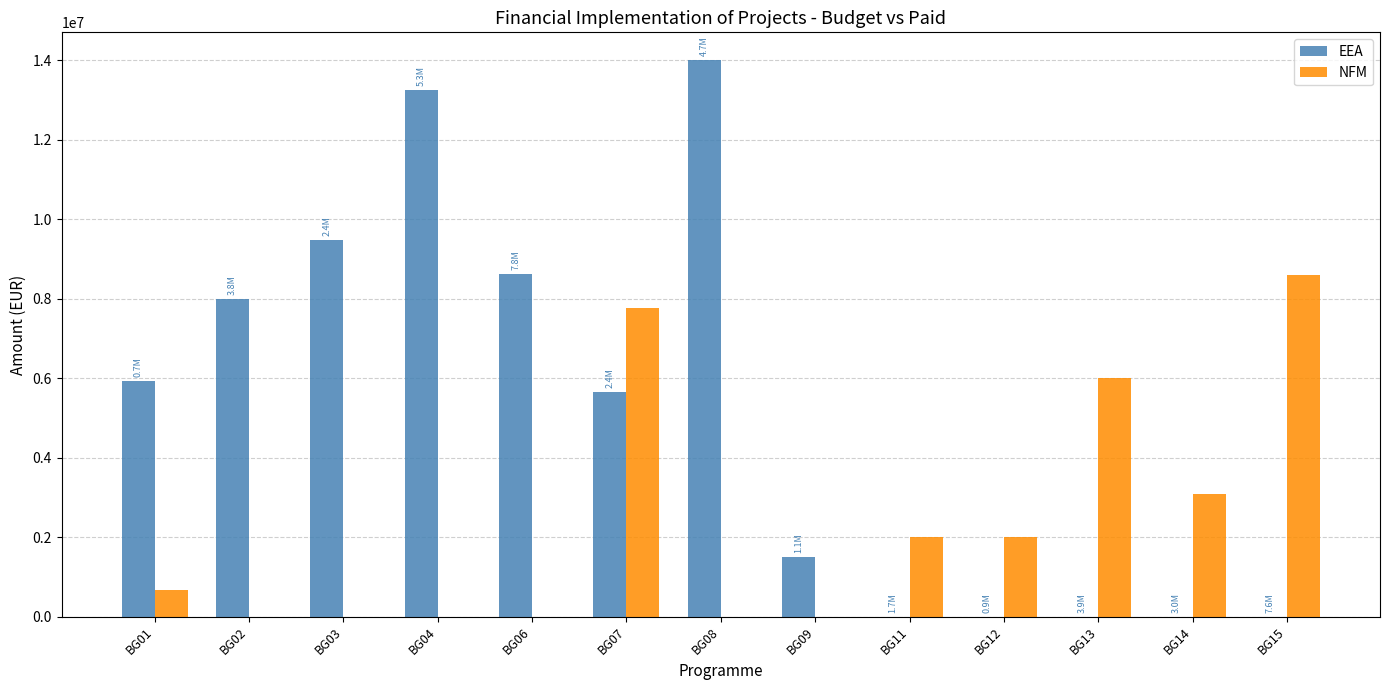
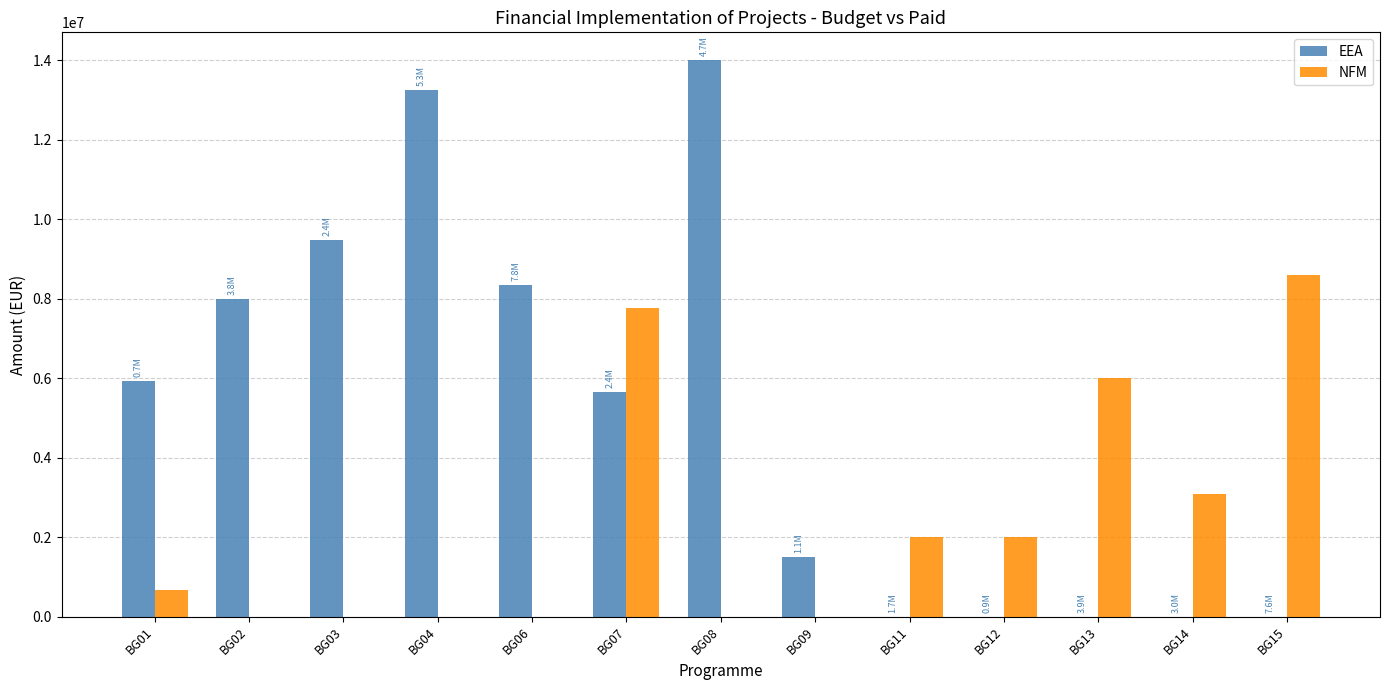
EEA, BG06: 8600000 -> 8300000
